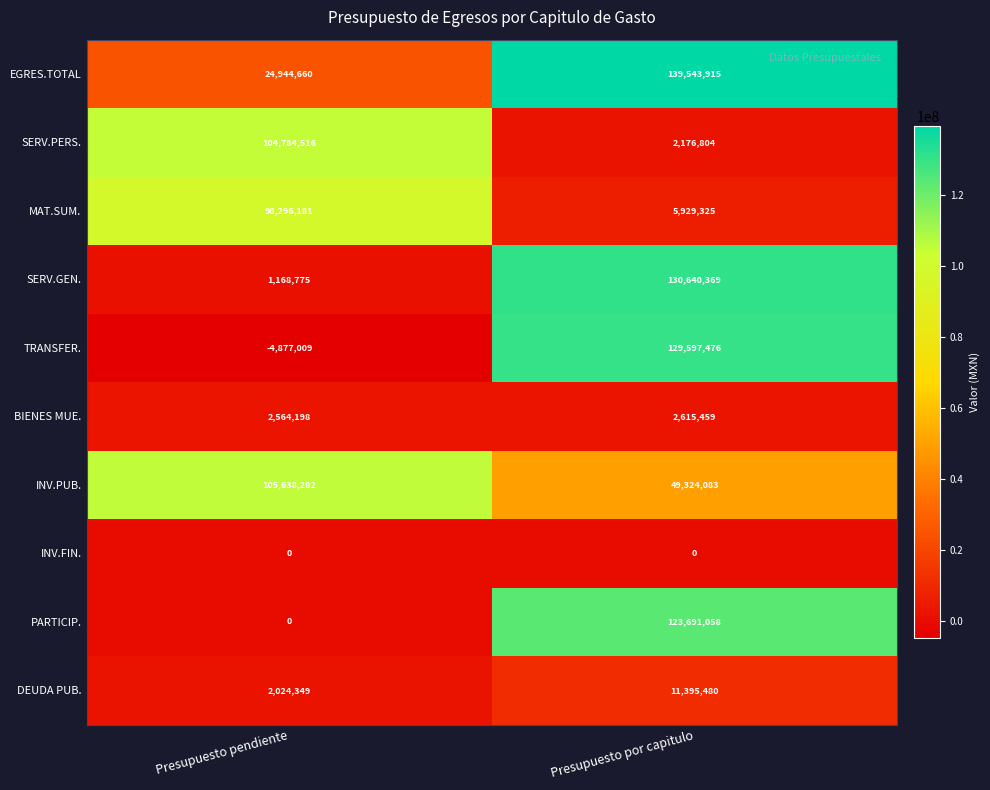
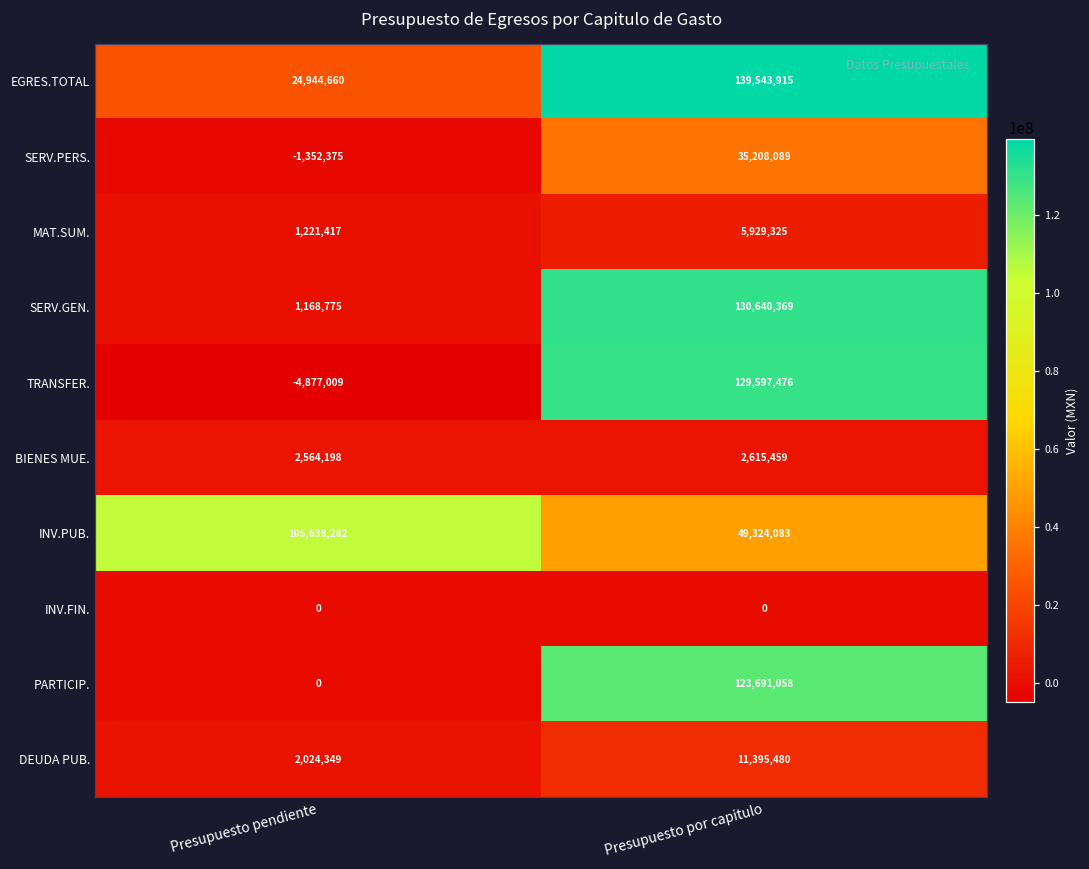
SERV.PERS., Presupuesto pendiente: 104,784,516 -> -1,352,375
SERV.PERS., Presupuesto por capitulo: 2,176,804 -> 35,208,089
MAT.SUM., Presupuesto pendiente: 98,296,181 -> 1,221,417
